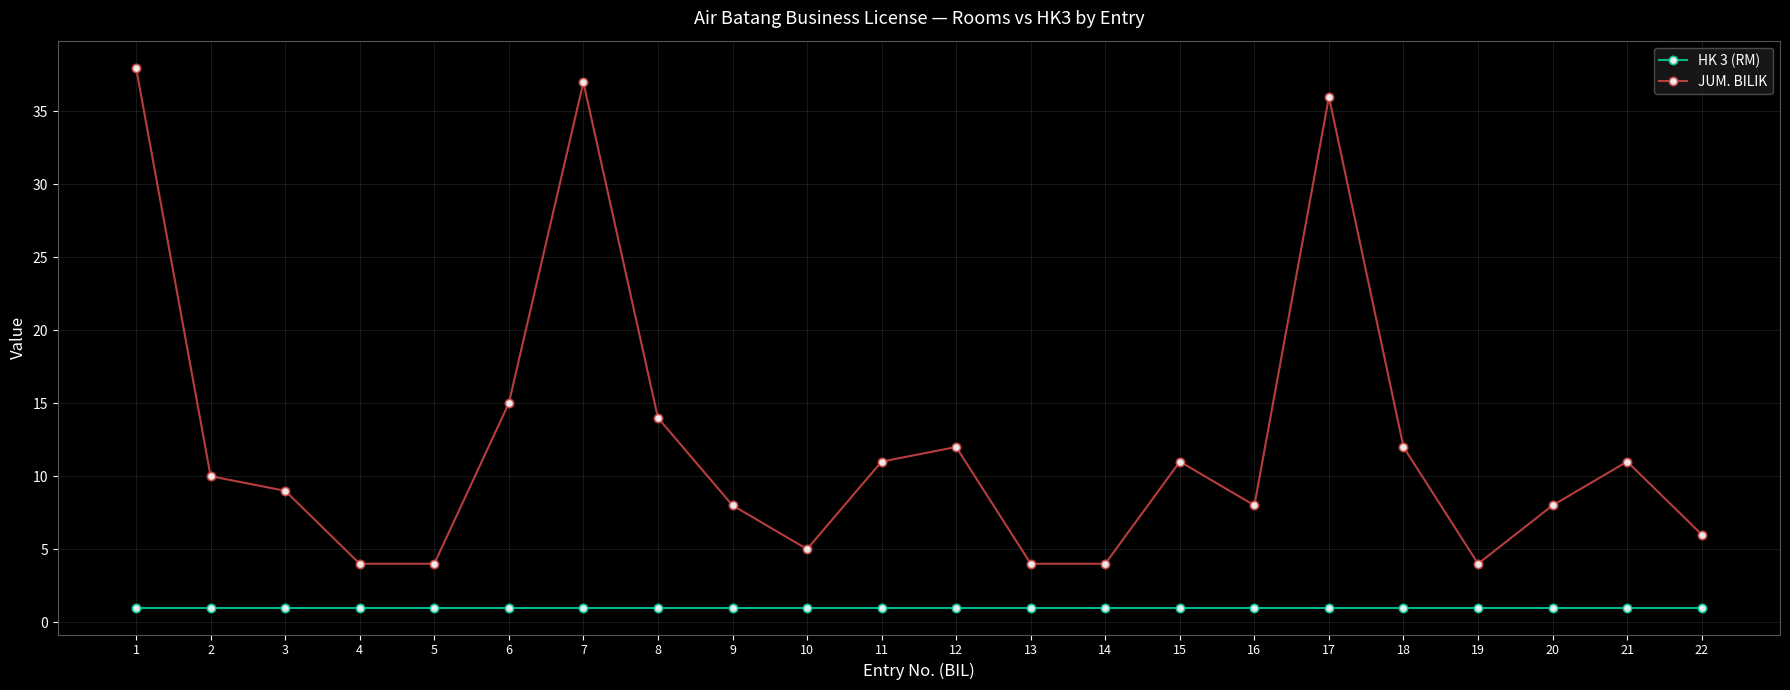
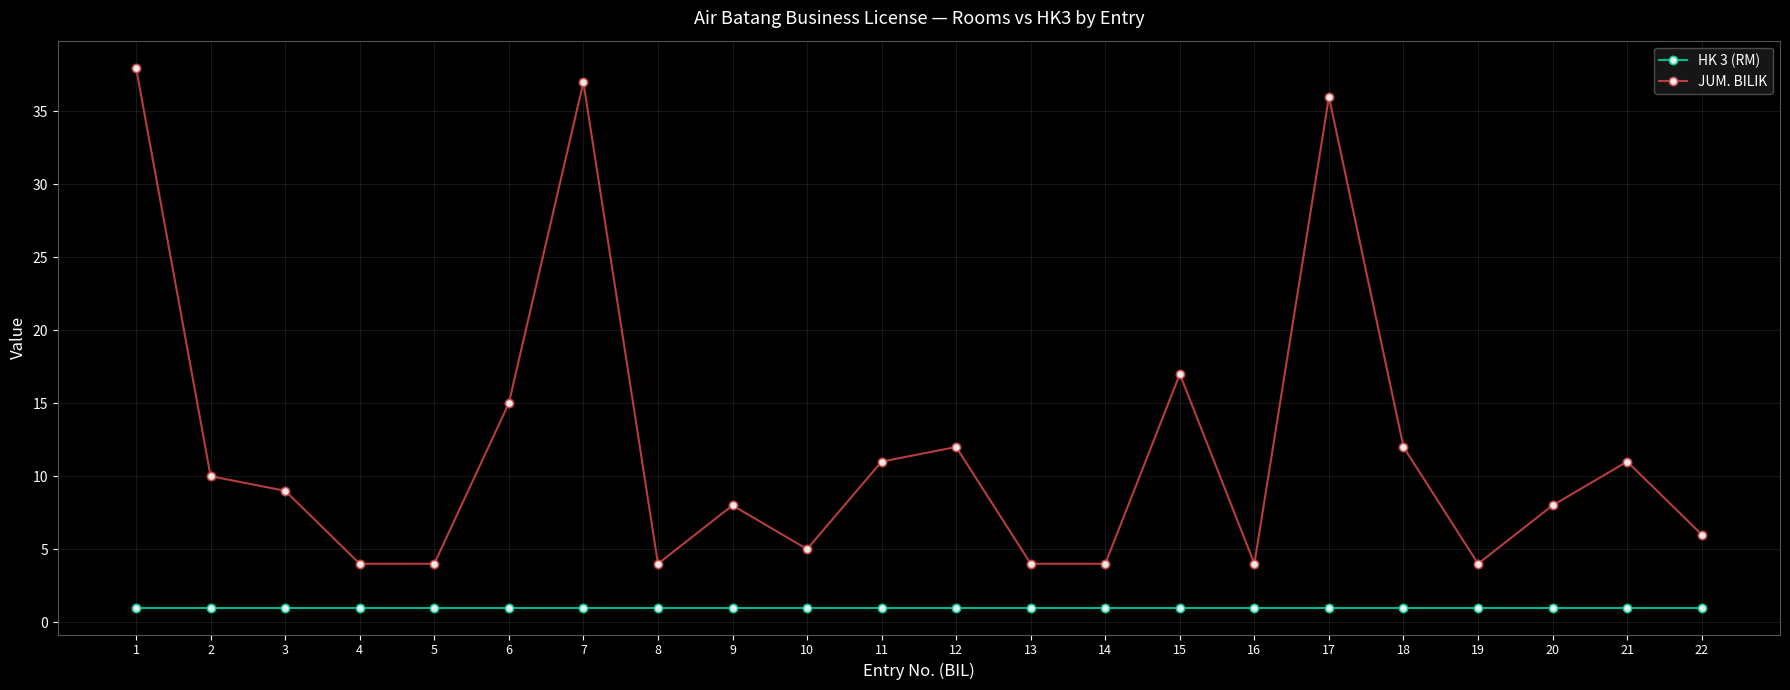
JUM. BILIK, 8: 14 -> 4
JUM. BILIK, 15: 11 -> 17
JUM. BILIK, 16: 8 -> 4
